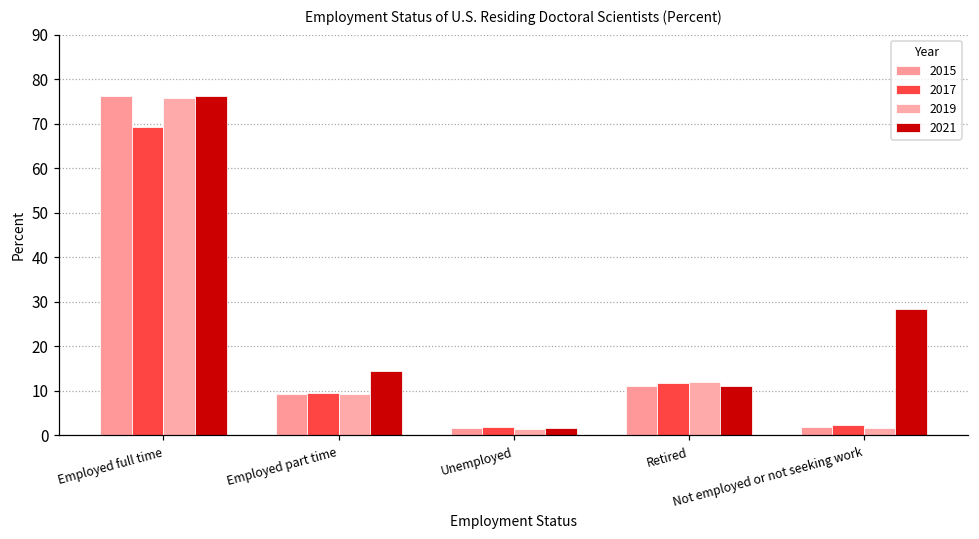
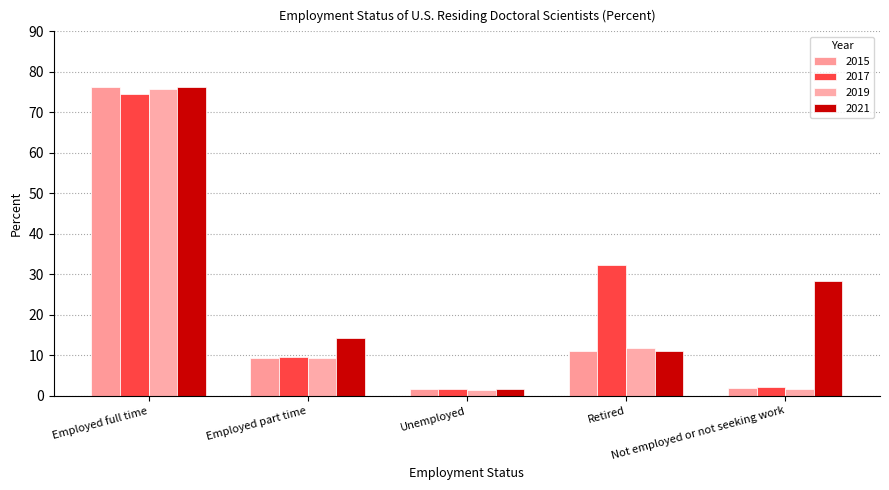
2017, Employed full time: 69 -> 75
2017, Retired: 12 -> 32
